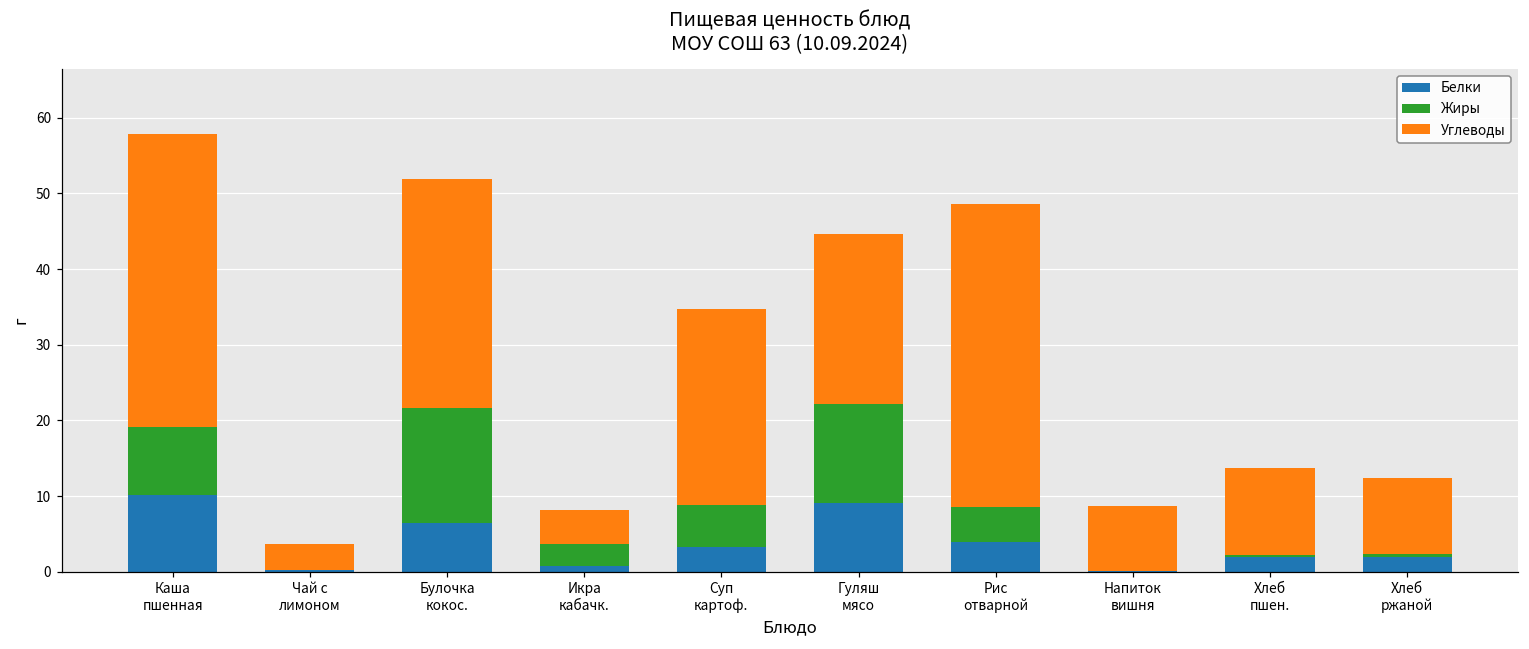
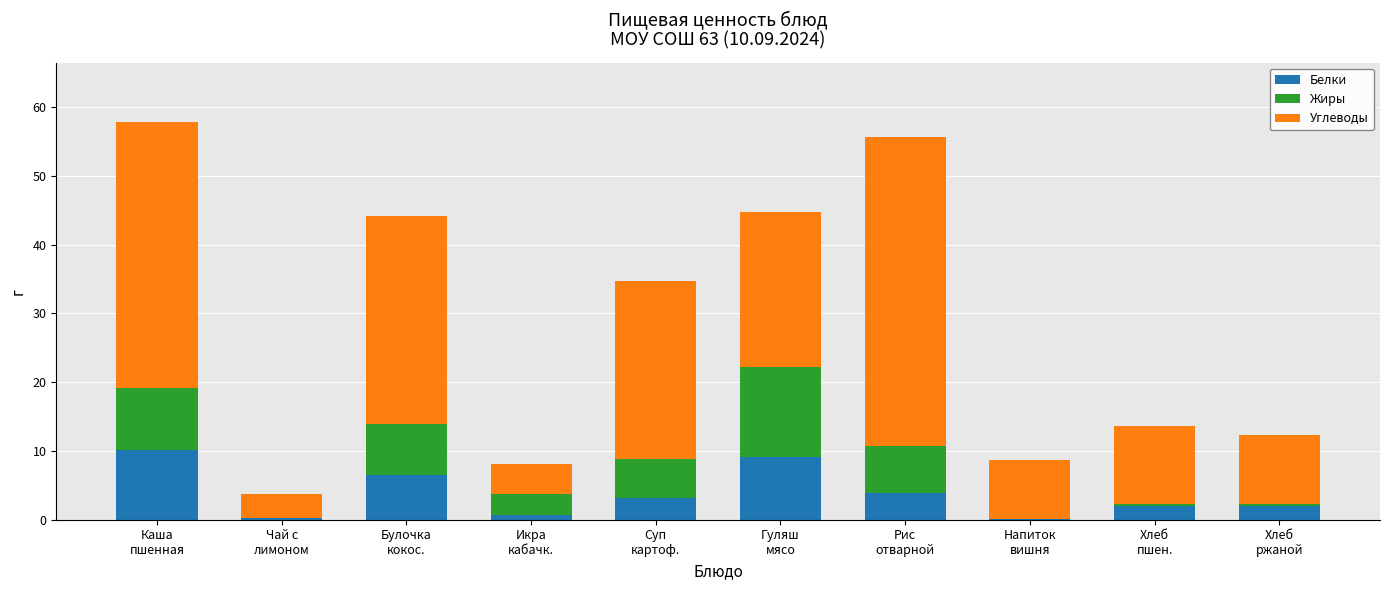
Жиры, Булочка кокос.: 15 -> 7
Жиры, Рис отварной: 5 -> 7
Углеводы, Рис отварной: 40 -> 45
